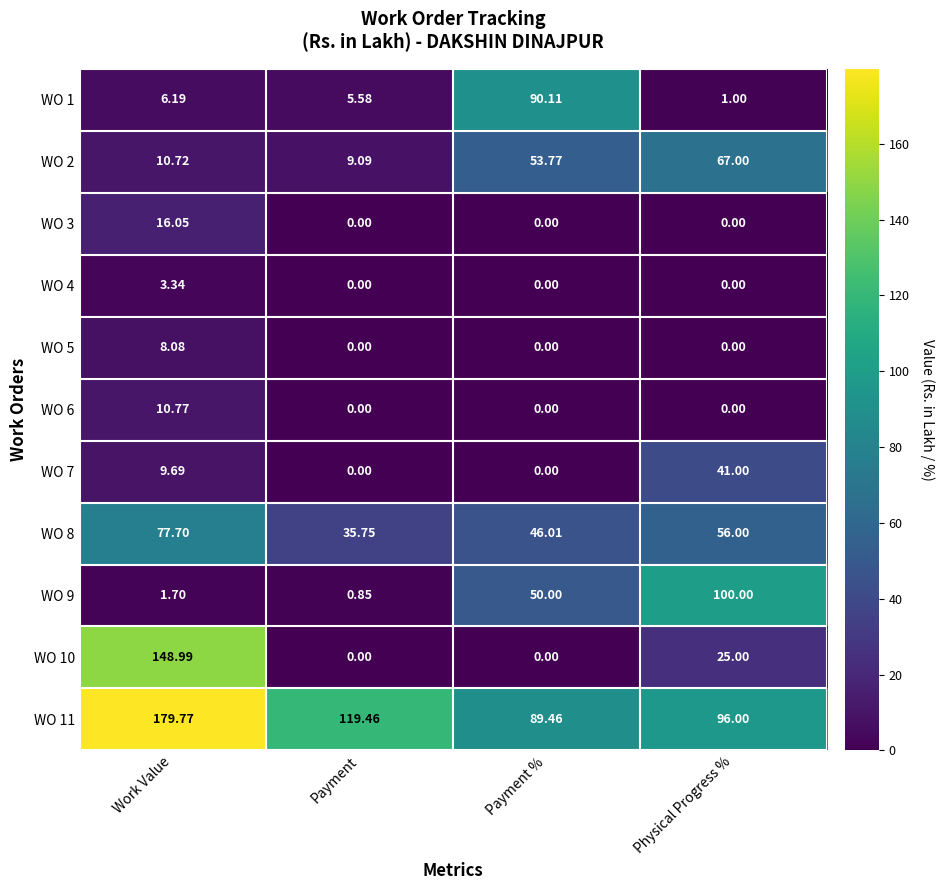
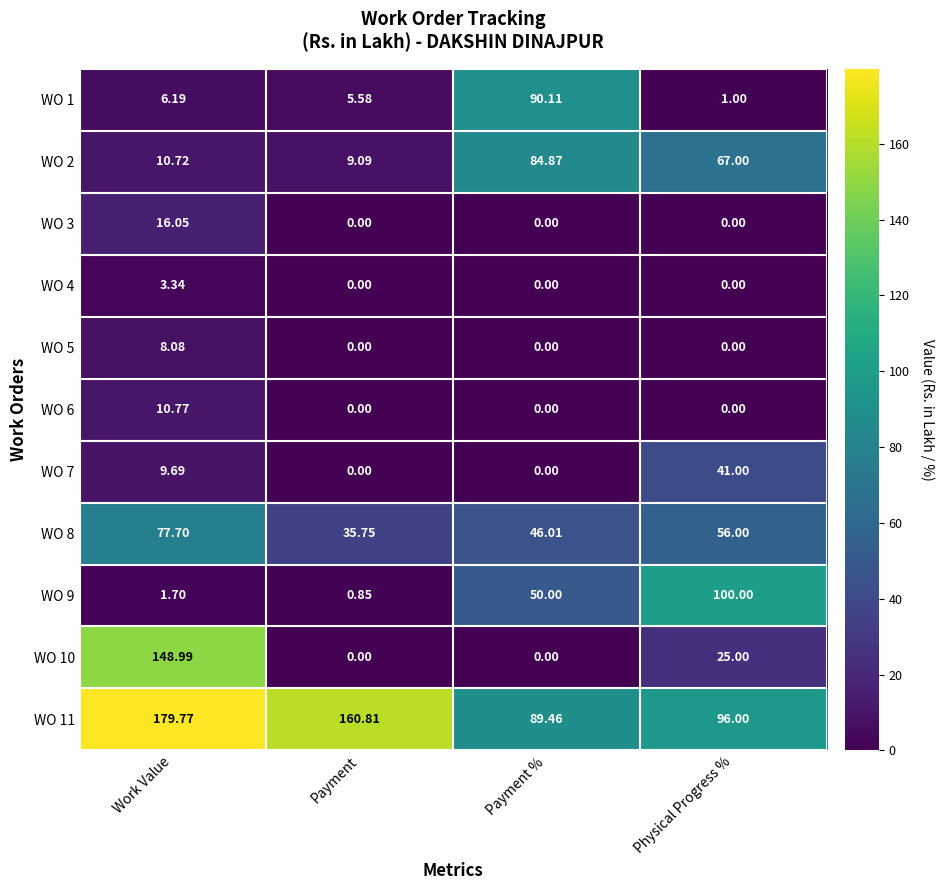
WO 2, Payment %: 53.77 -> 84.87
WO 11, Payment: 119.46 -> 160.81
